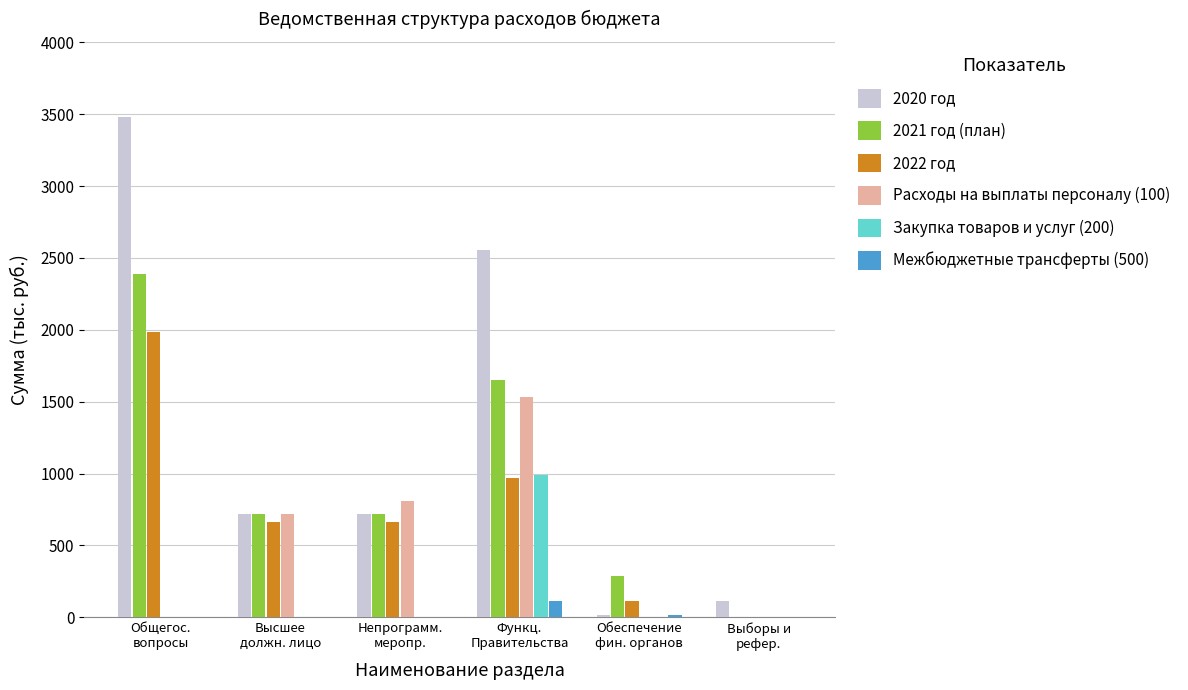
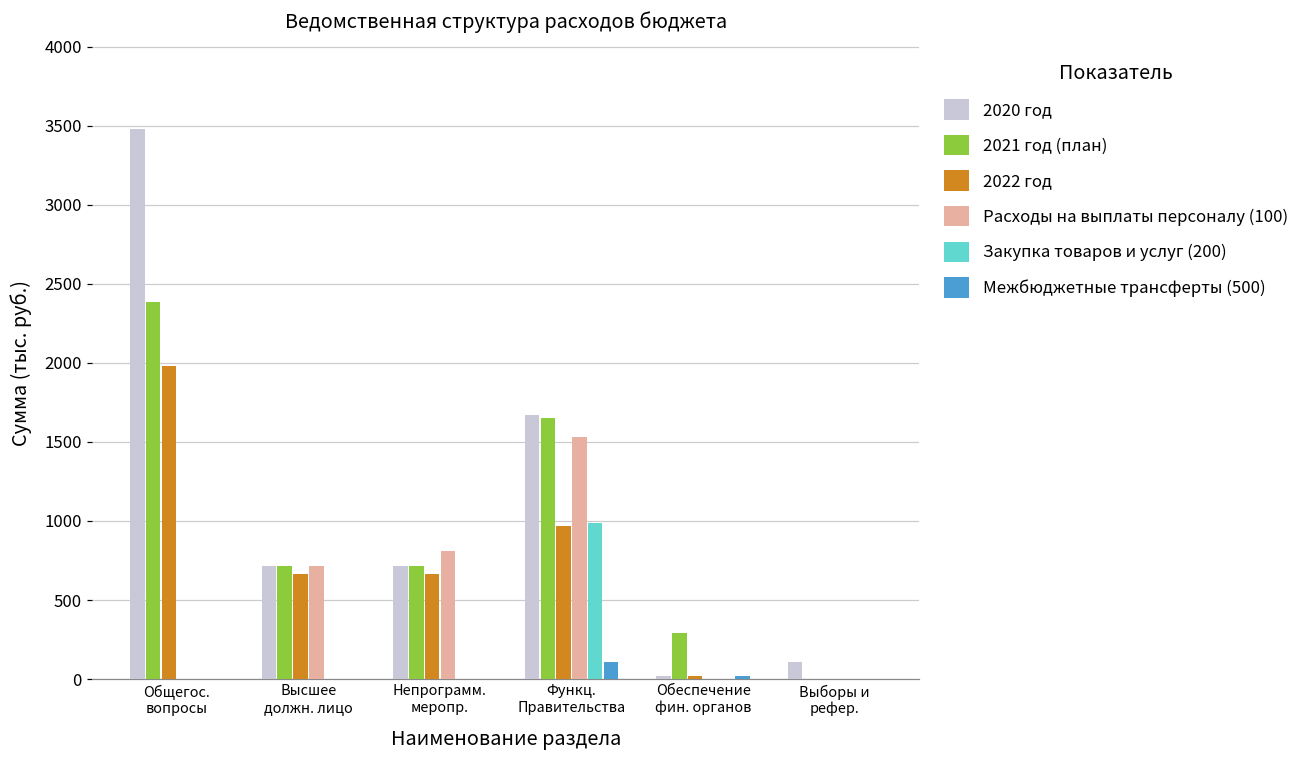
2020 год, Функц. Правительства: 2550 -> 1670
2022 год, Обеспечение фин. органов: 110 -> 20
